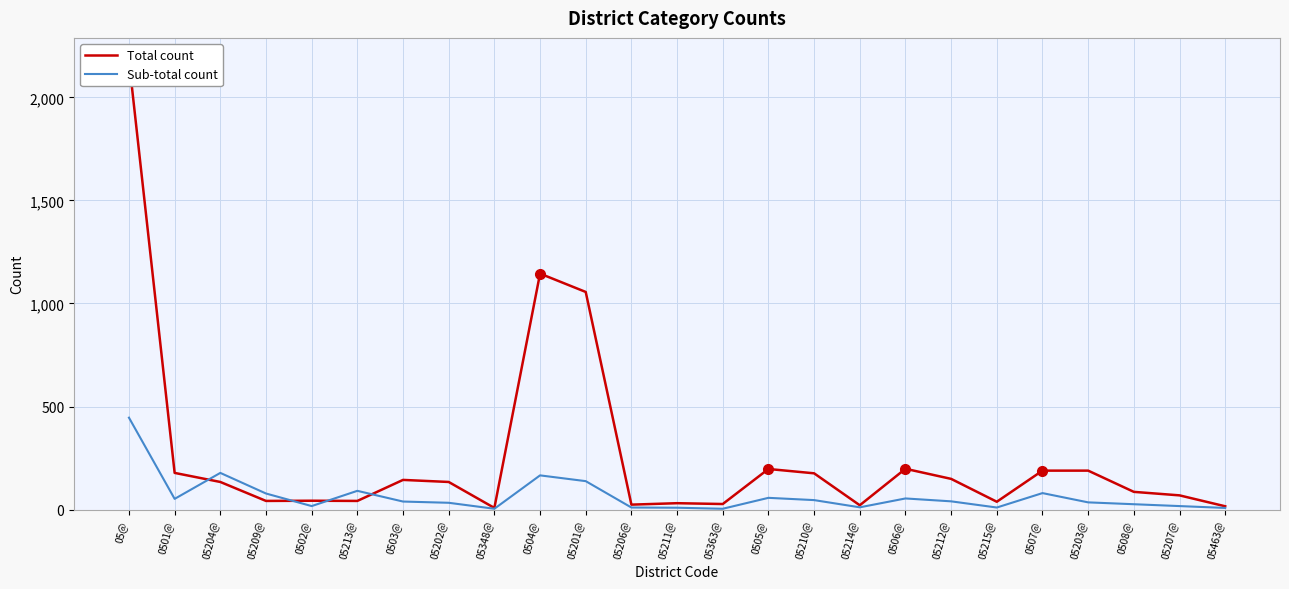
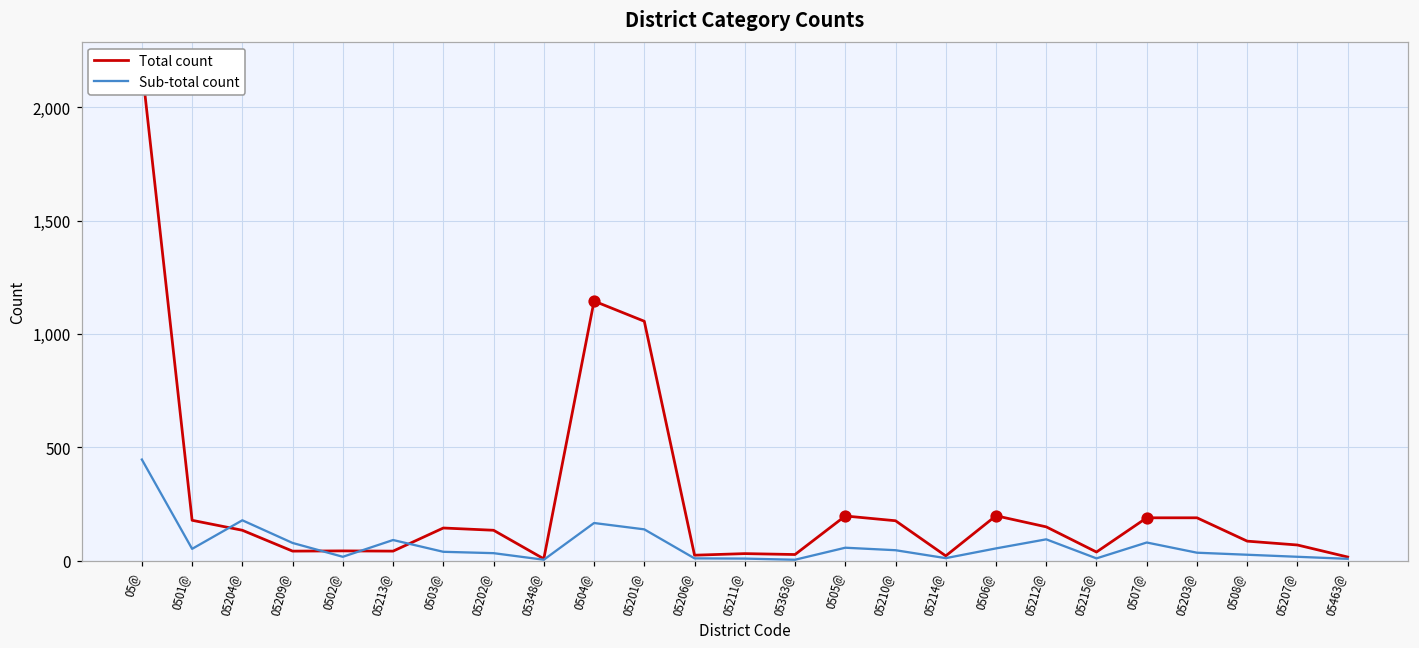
Sub-total count, 05212@: 40 -> 90
